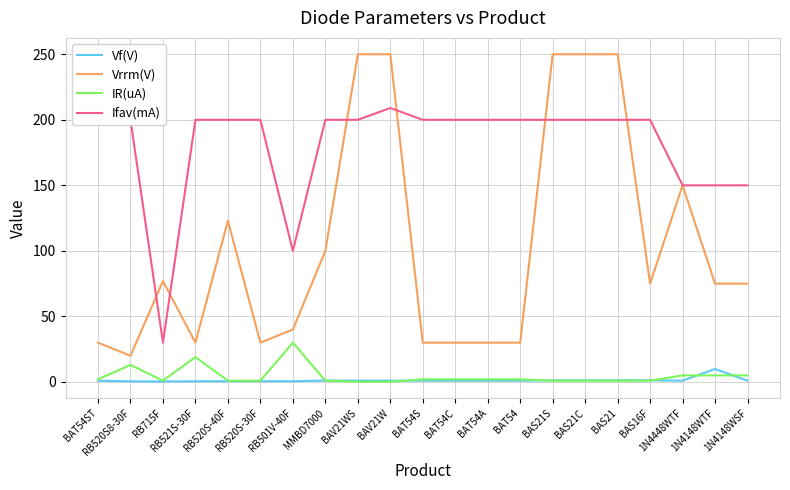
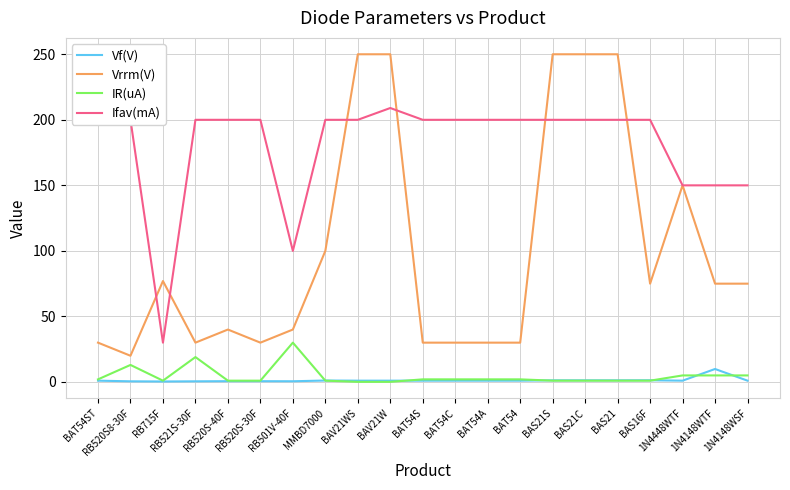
Vrrm(V), RB520S-40F: 123 -> 40
